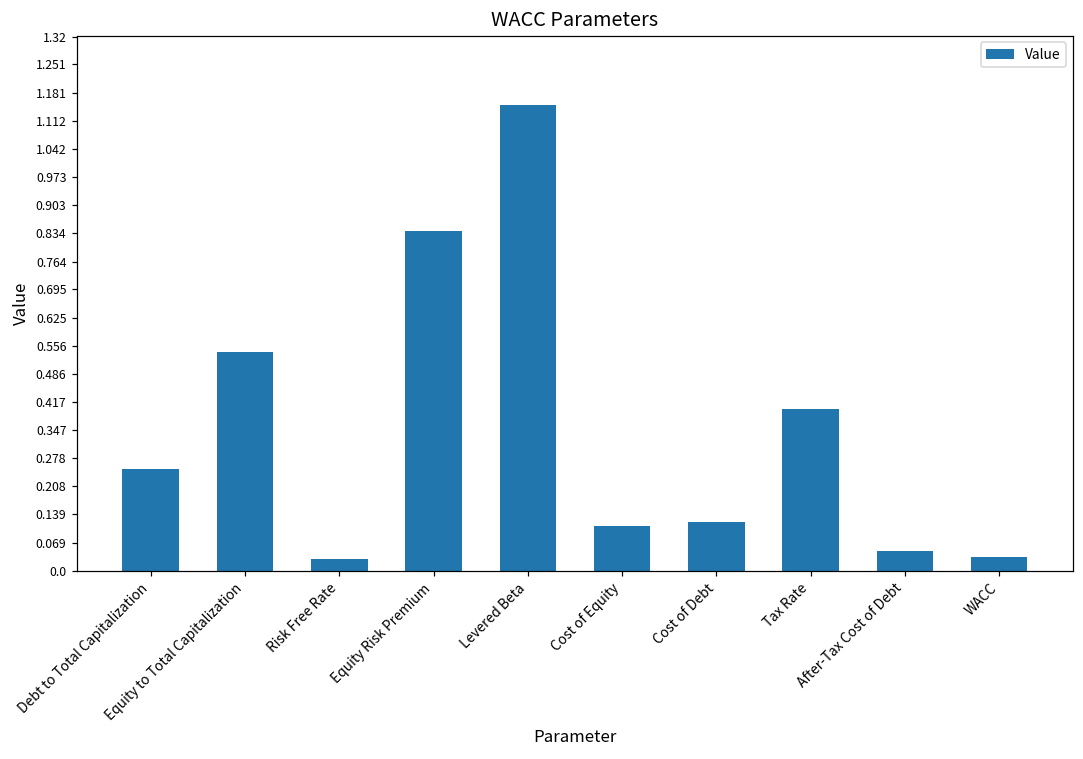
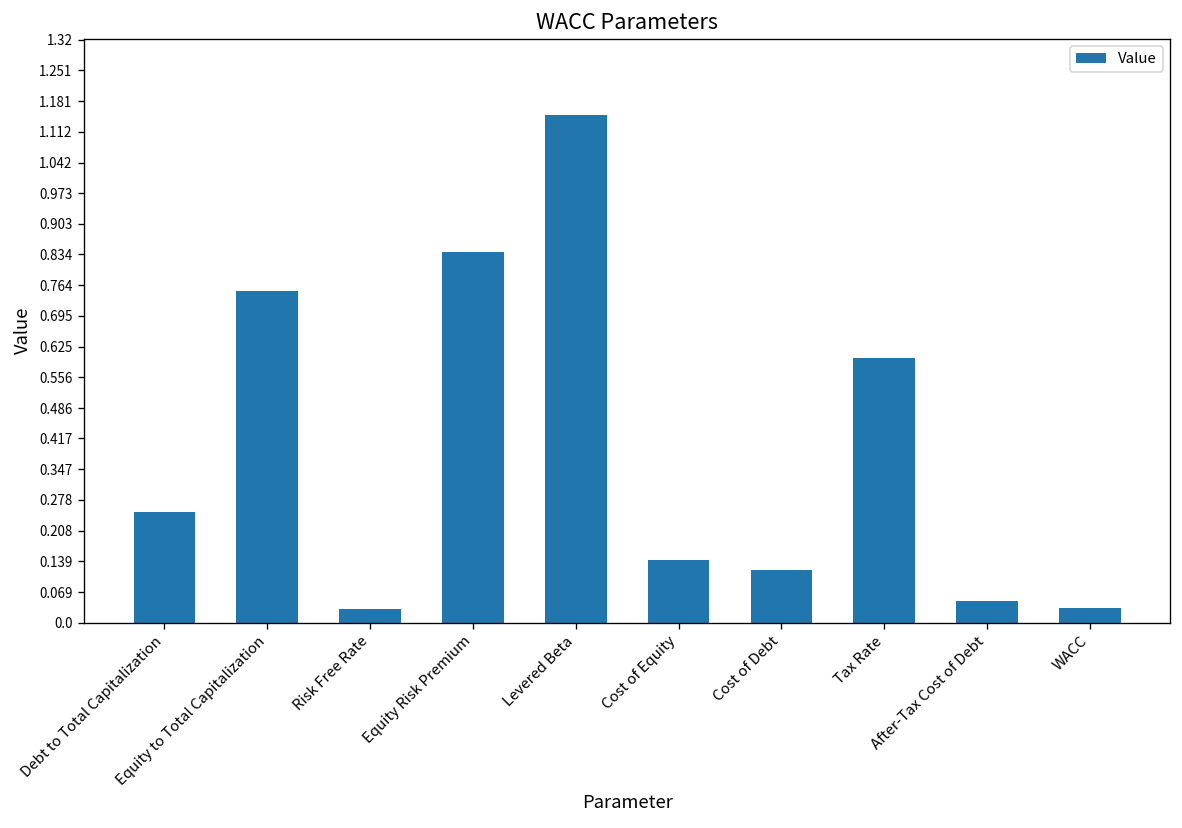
Equity to Total Capitalization: 0.54 -> 0.75
Cost of Equity: 0.11 -> 0.14
Tax Rate: 0.4 -> 0.6
